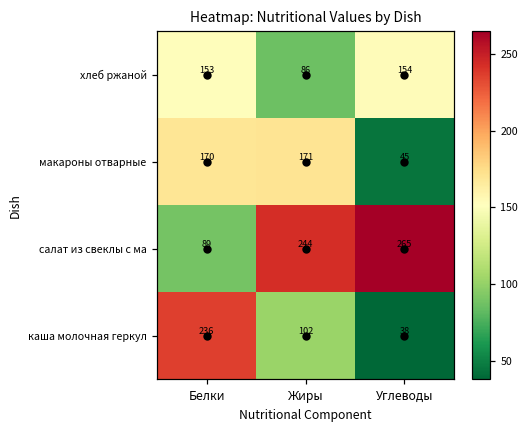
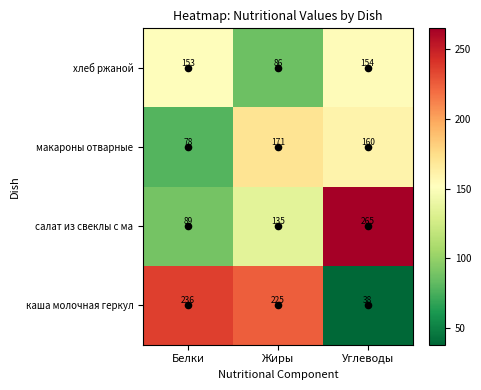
макароны отварные, Белки: 170 -> 78
макароны отварные, Углеводы: 45 -> 160
салат из свеклы с ма, Жиры: 244 -> 135
каша молочная геркул, Жиры: 102 -> 225
